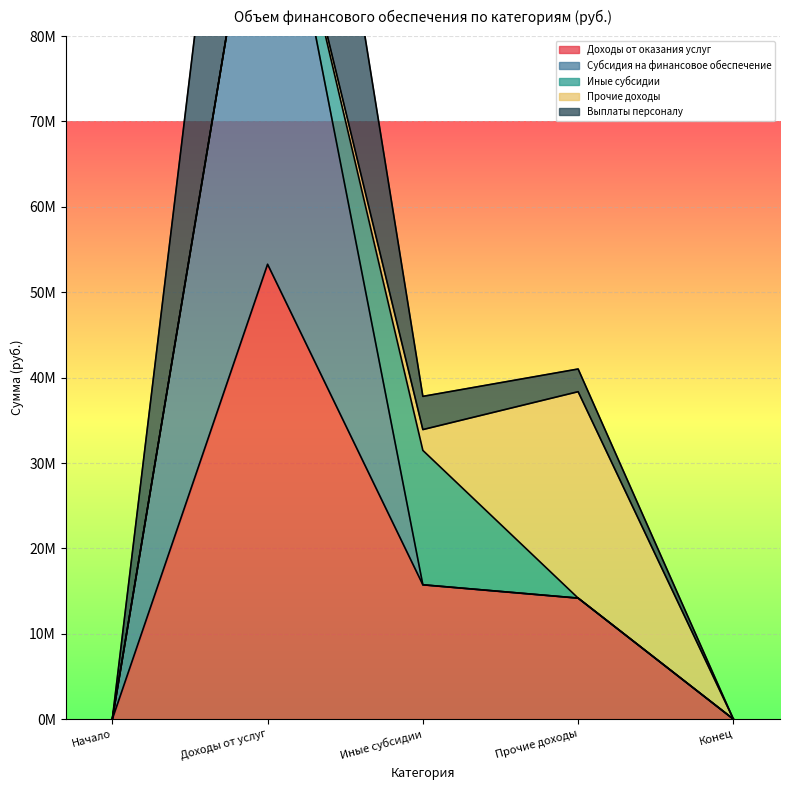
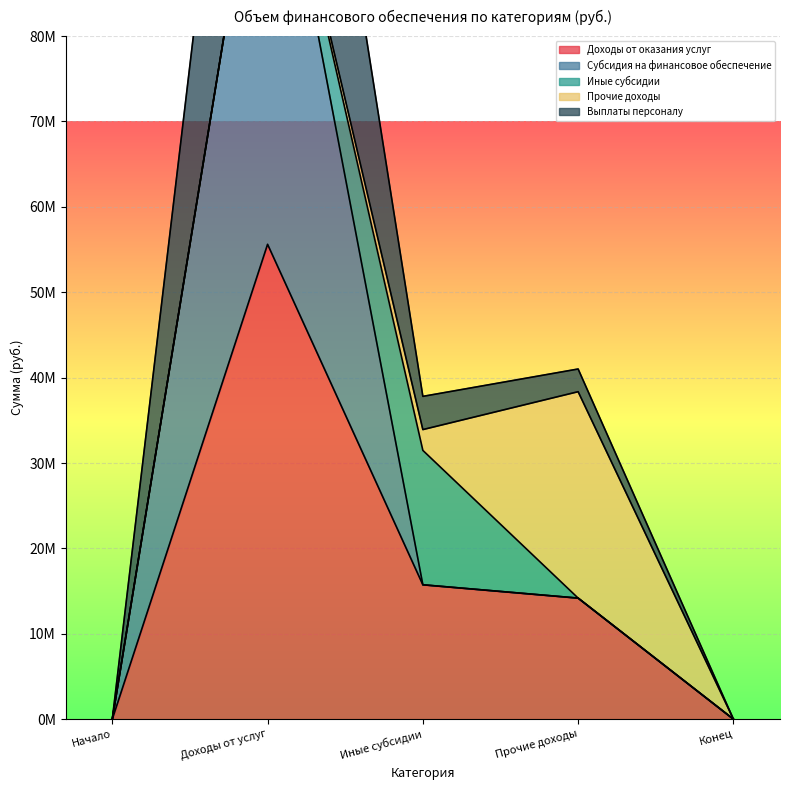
Доходы от оказания услуг, Доходы от услуг: 53000000 -> 56000000
